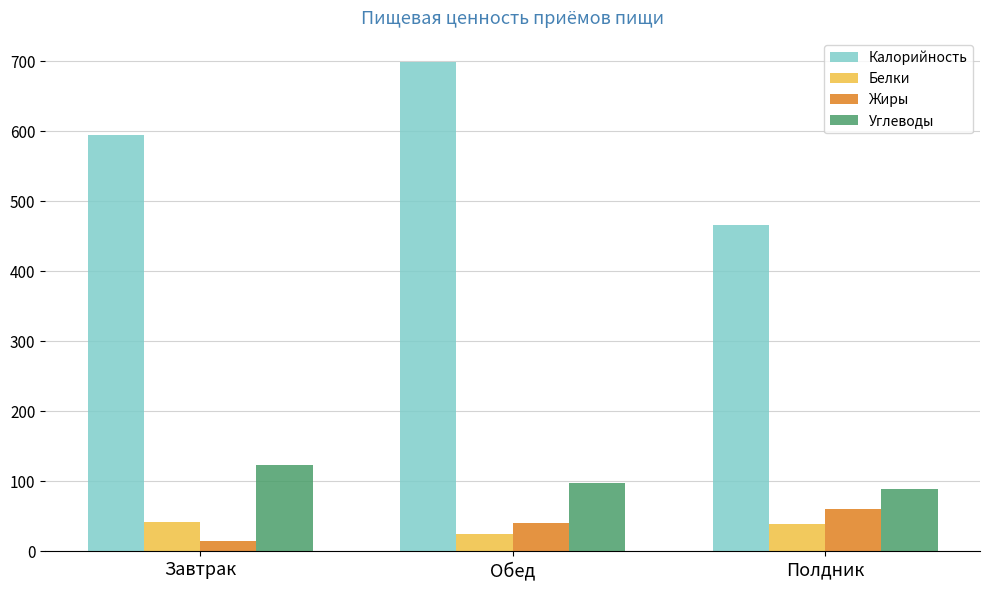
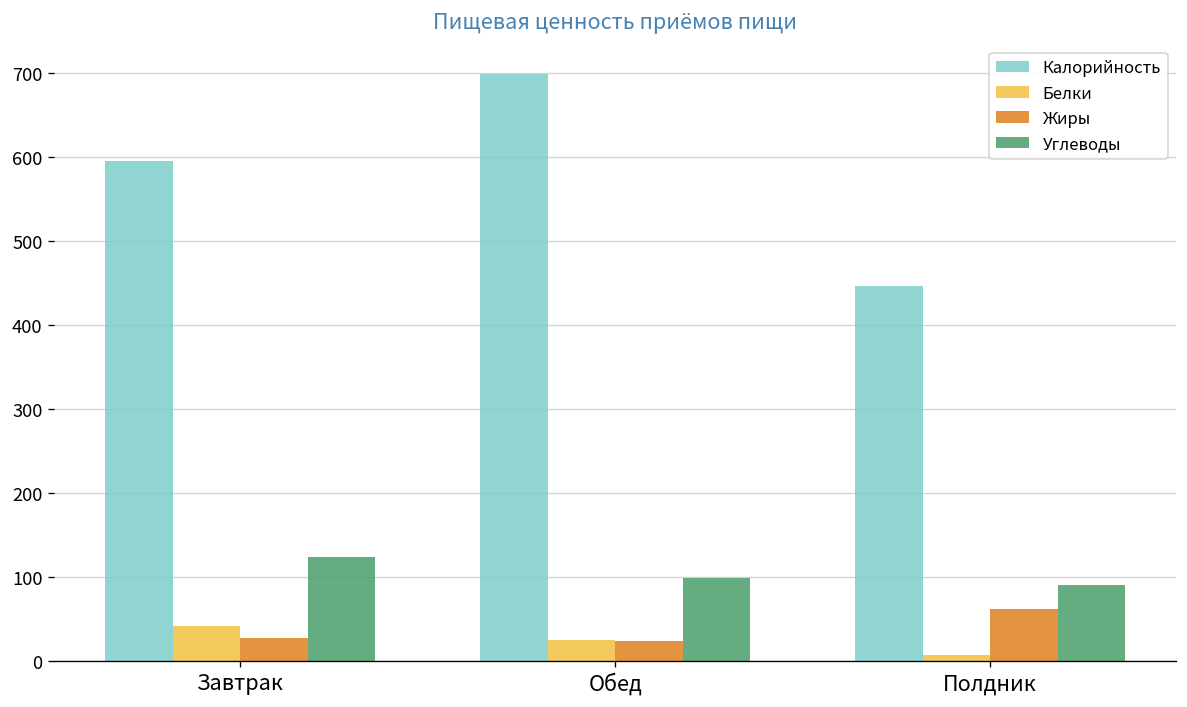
Жиры, Завтрак: 20 -> 30
Жиры, Обед: 40 -> 20
Калорийность, Полдник: 470 -> 450
Белки, Полдник: 40 -> 10
